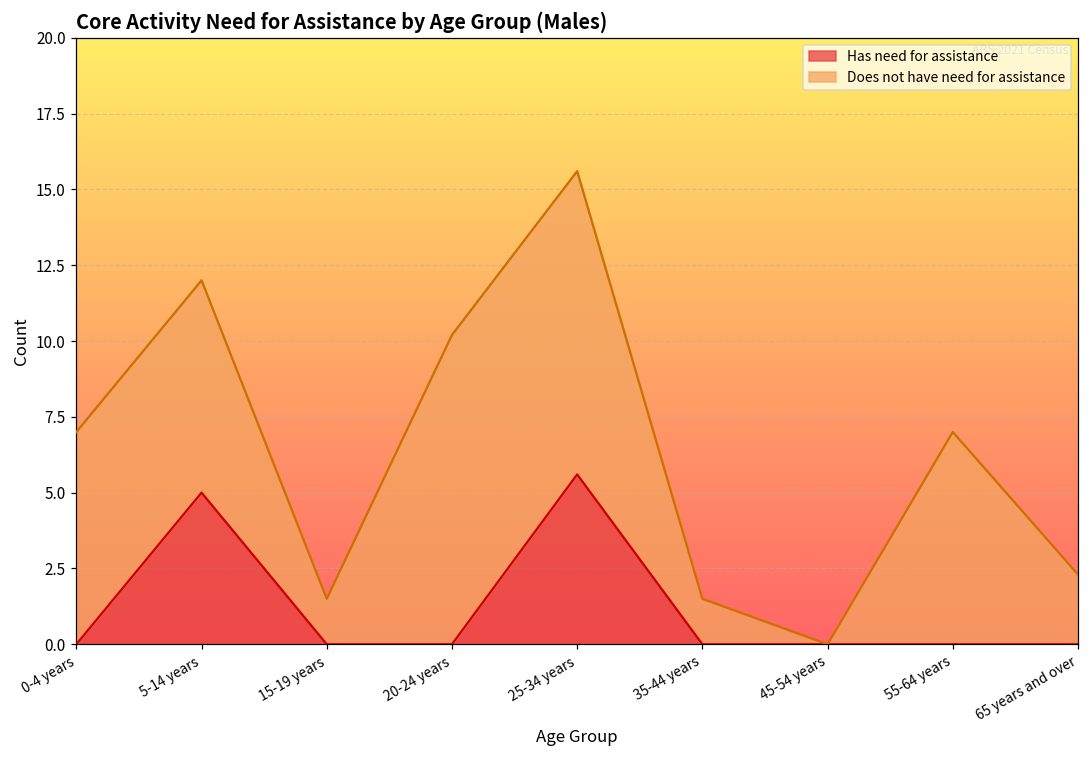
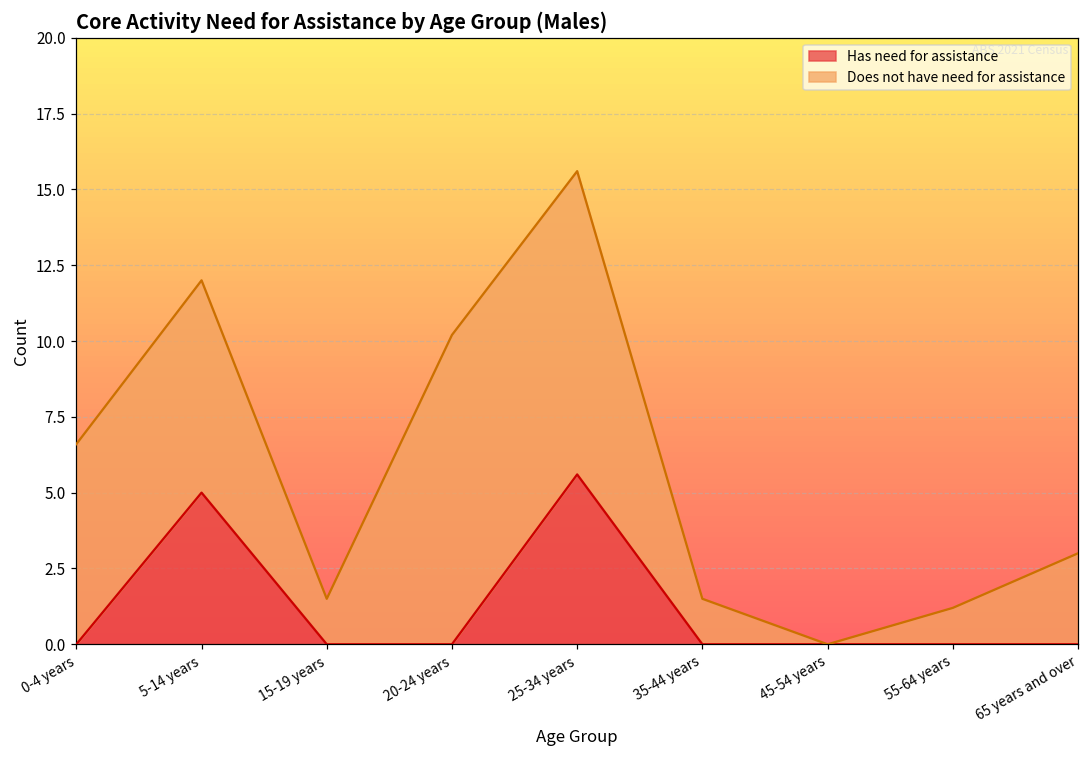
Does not have need for assistance, 0-4 years: 7.0 -> 6.6
Does not have need for assistance, 55-64 years: 7.0 -> 1.2
Does not have need for assistance, 65 years and over: 2.3 -> 3.0
